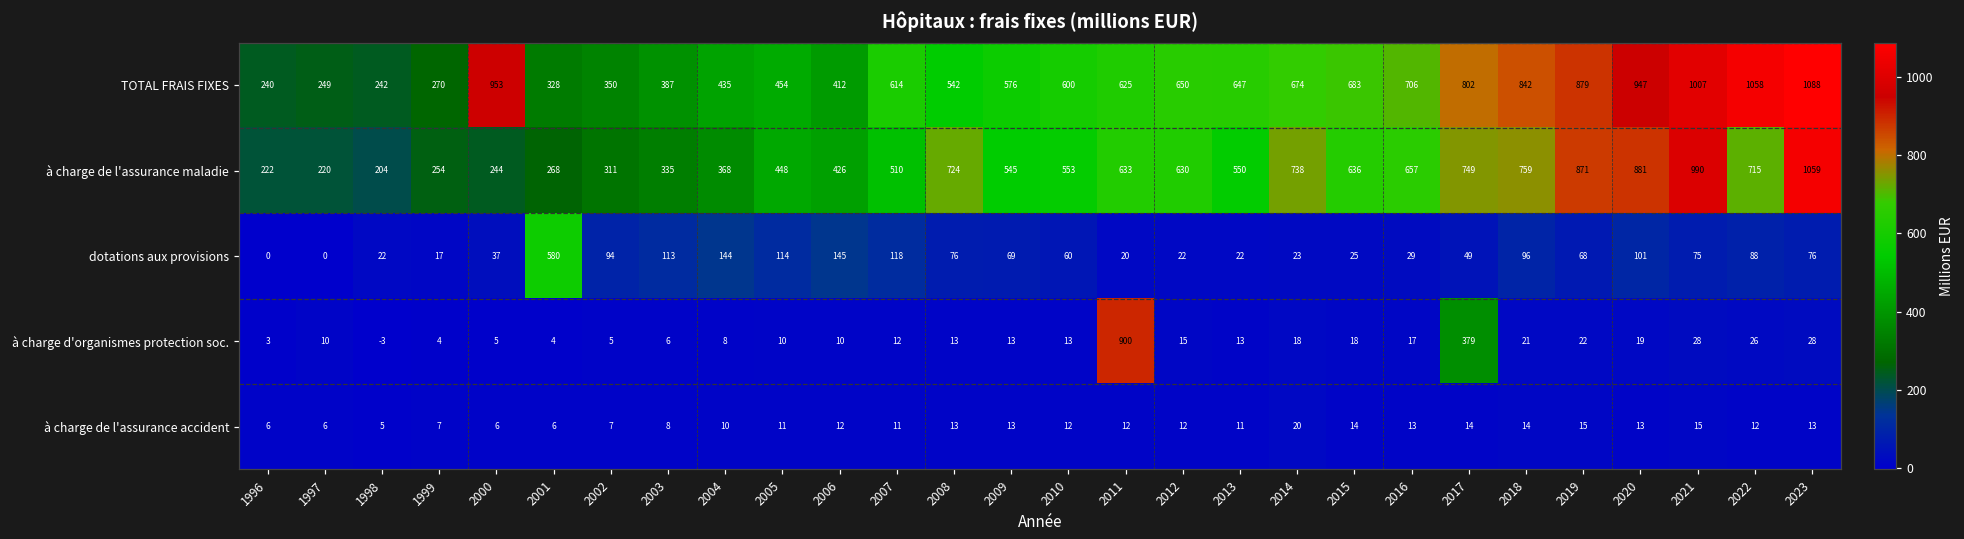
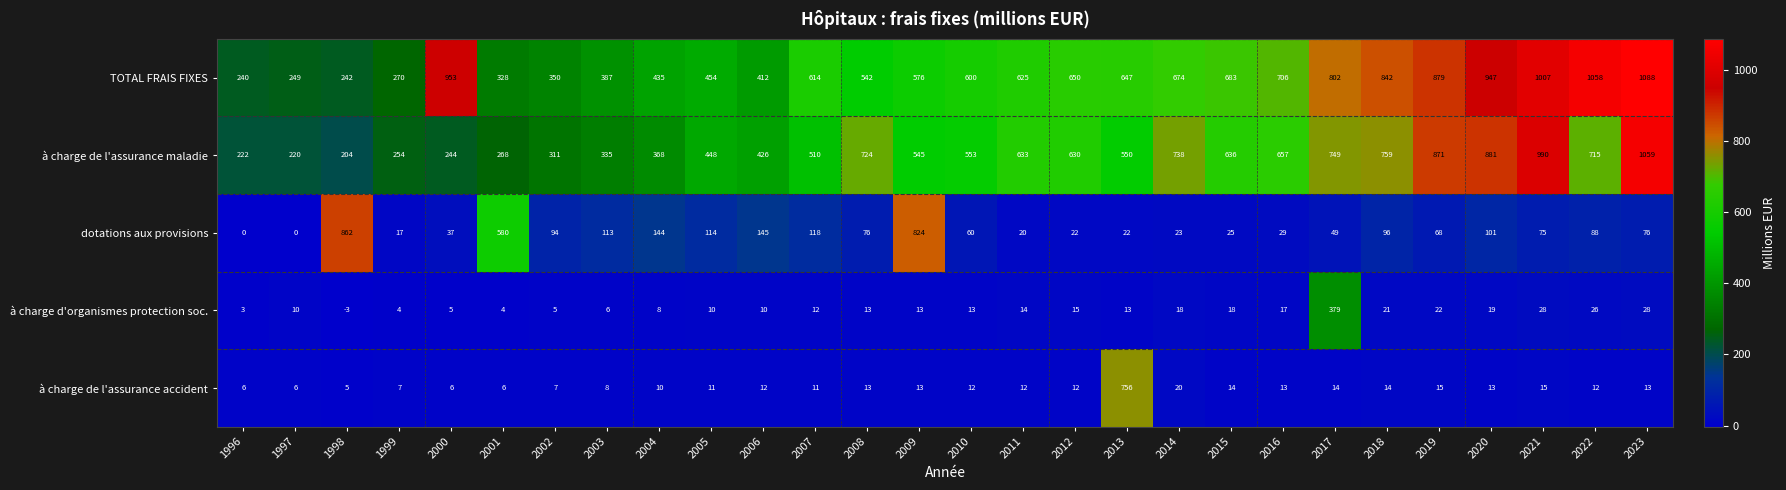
dotations aux provisions, 1998: 22 -> 862
dotations aux provisions, 2009: 69 -> 824
à charge d'organismes protection soc., 2011: 900 -> 14
à charge de l'assurance accident, 2013: 11 -> 756
